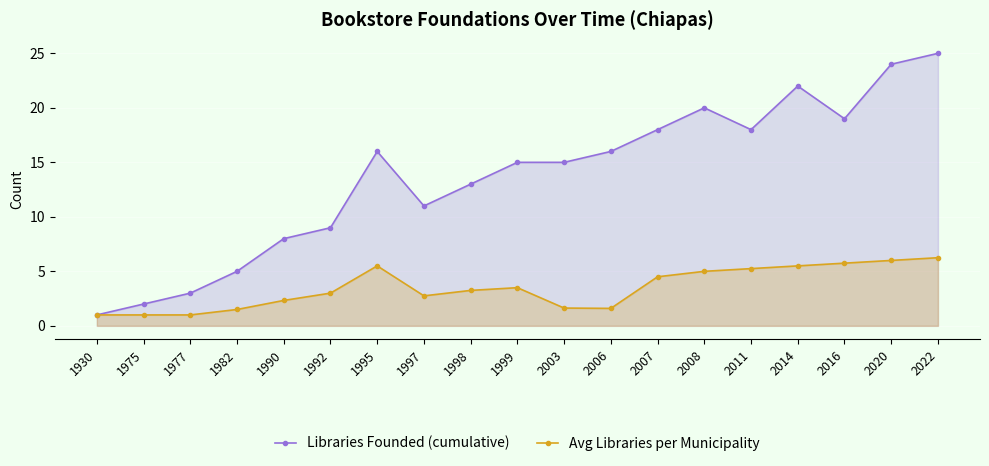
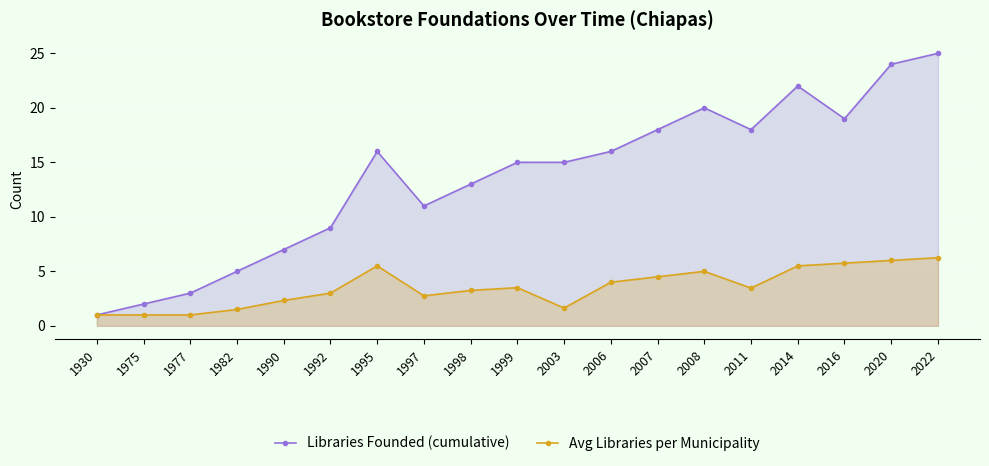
Libraries Founded (cumulative), 1990: 8 -> 7
Avg Libraries per Municipality, 2006: 1.6 -> 4.0
Avg Libraries per Municipality, 2011: 5.3 -> 3.5
